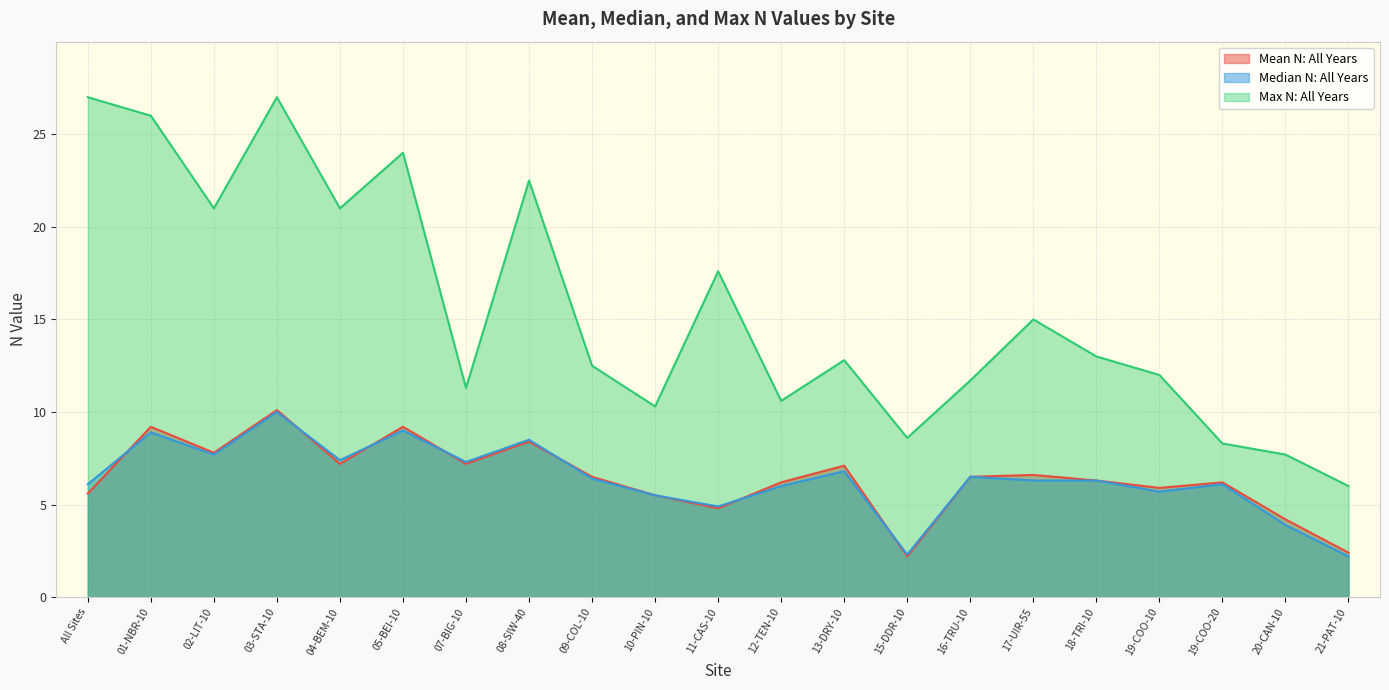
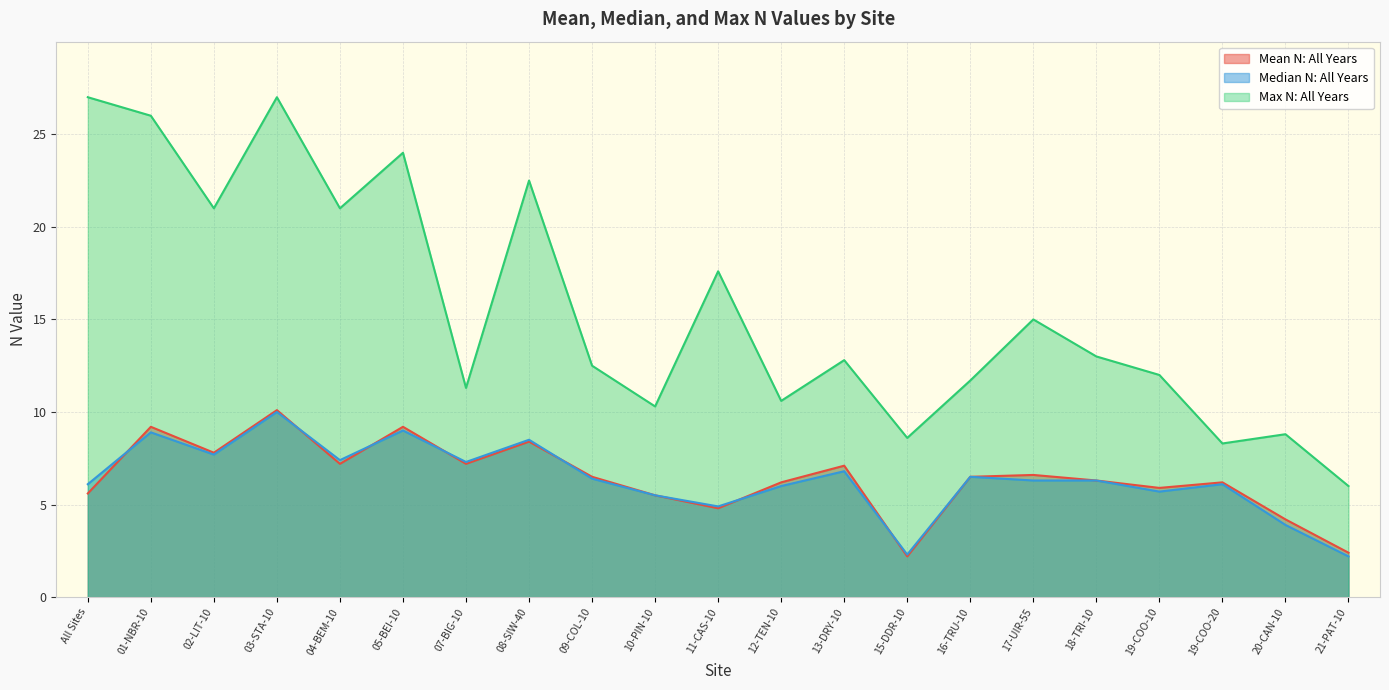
Max N: All Years, 20-CAN-10: 7.7 -> 8.8
